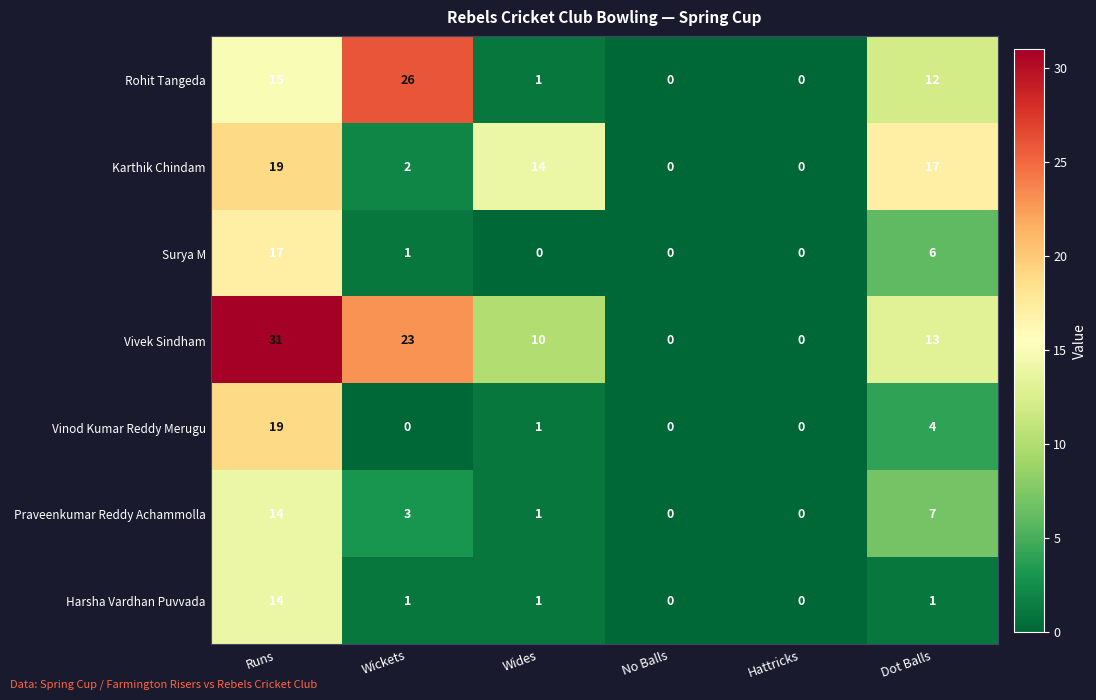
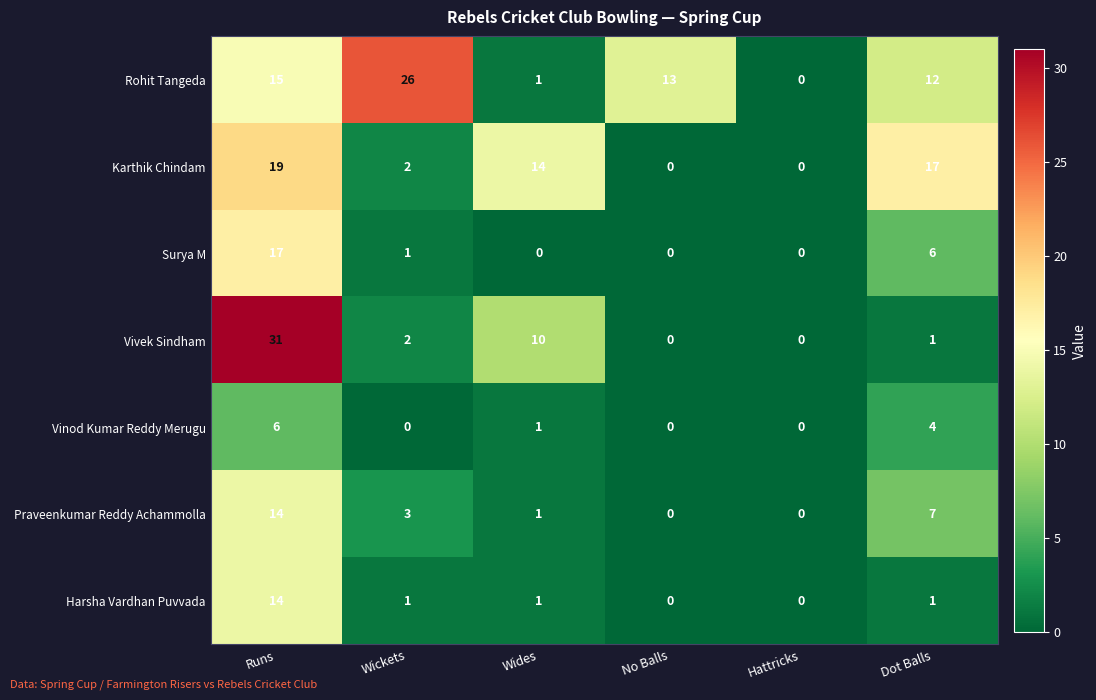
Rohit Tangeda, No Balls: 0 -> 13
Vivek Sindham, Wickets: 23 -> 2
Vivek Sindham, Dot Balls: 13 -> 1
Vinod Kumar Reddy Merugu, Runs: 19 -> 6
